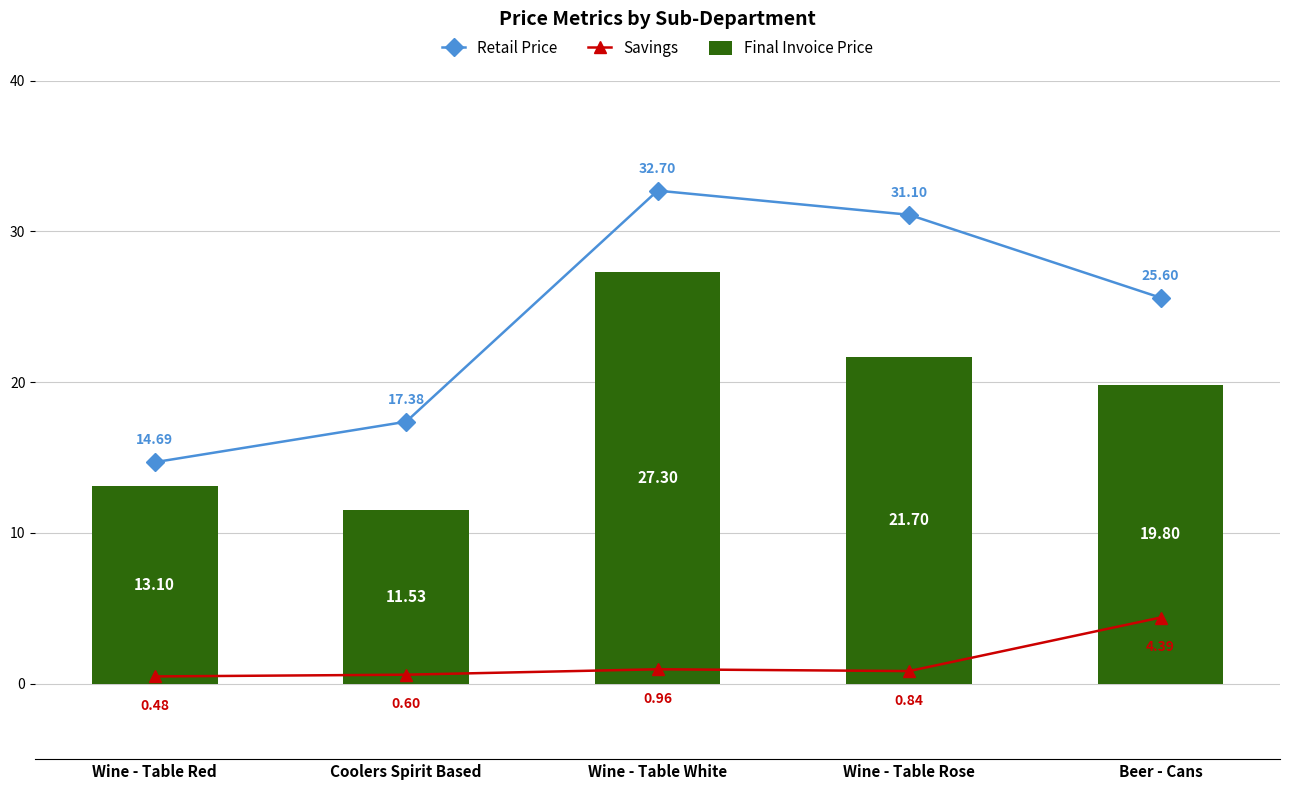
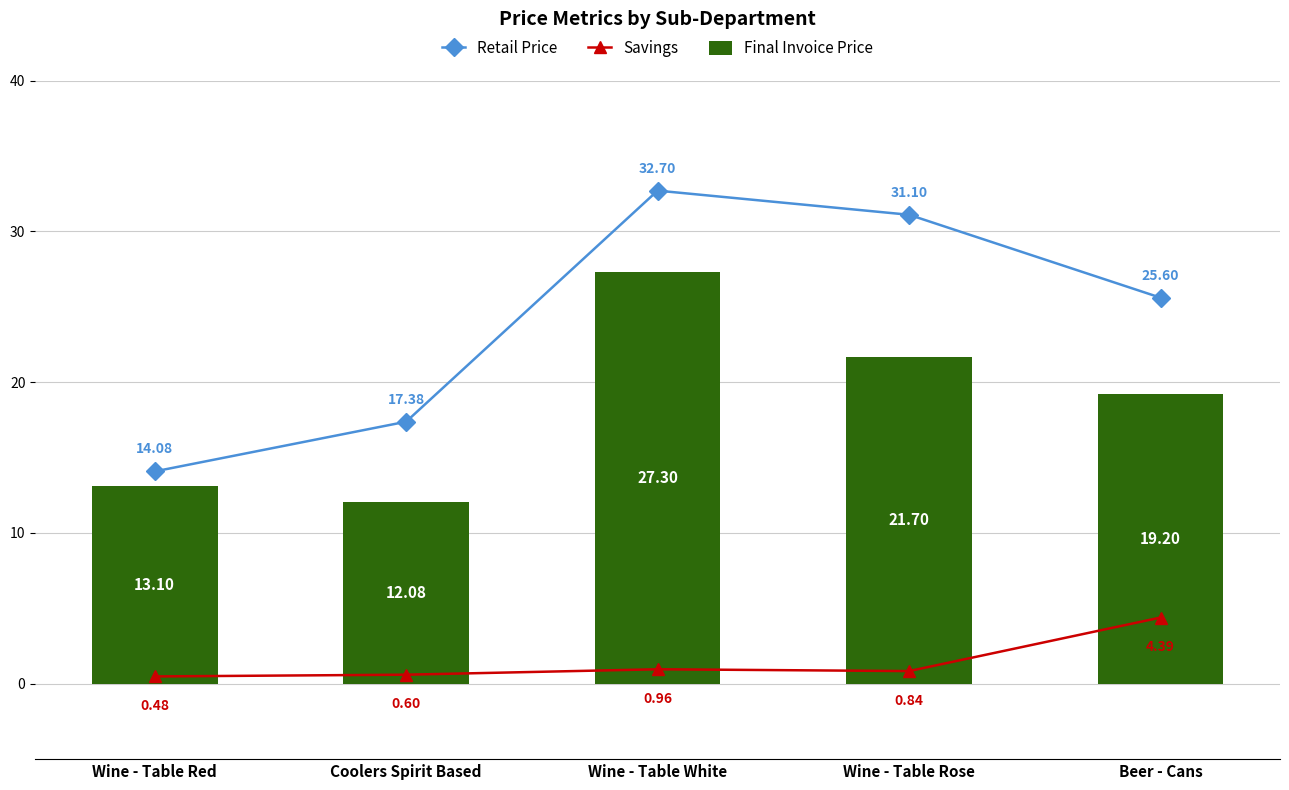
Retail Price, Wine - Table Red: 14.69 -> 14.08
Final Invoice Price, Coolers Spirit Based: 11.53 -> 12.08
Final Invoice Price, Beer - Cans: 19.80 -> 19.20
